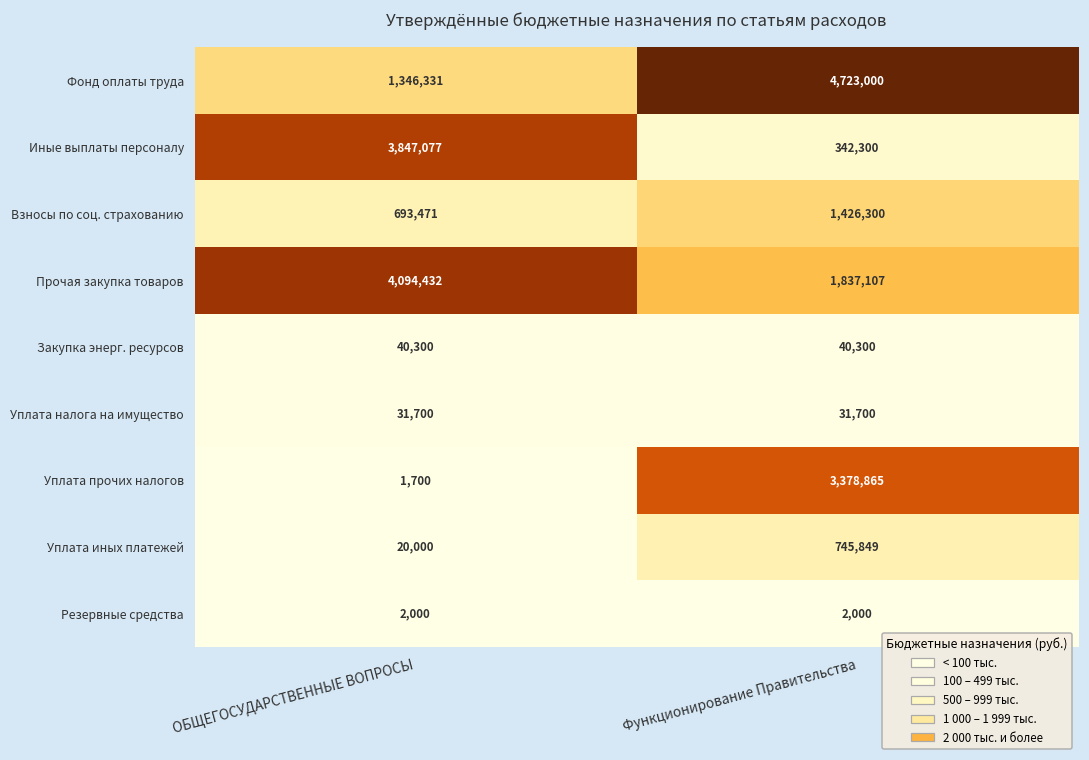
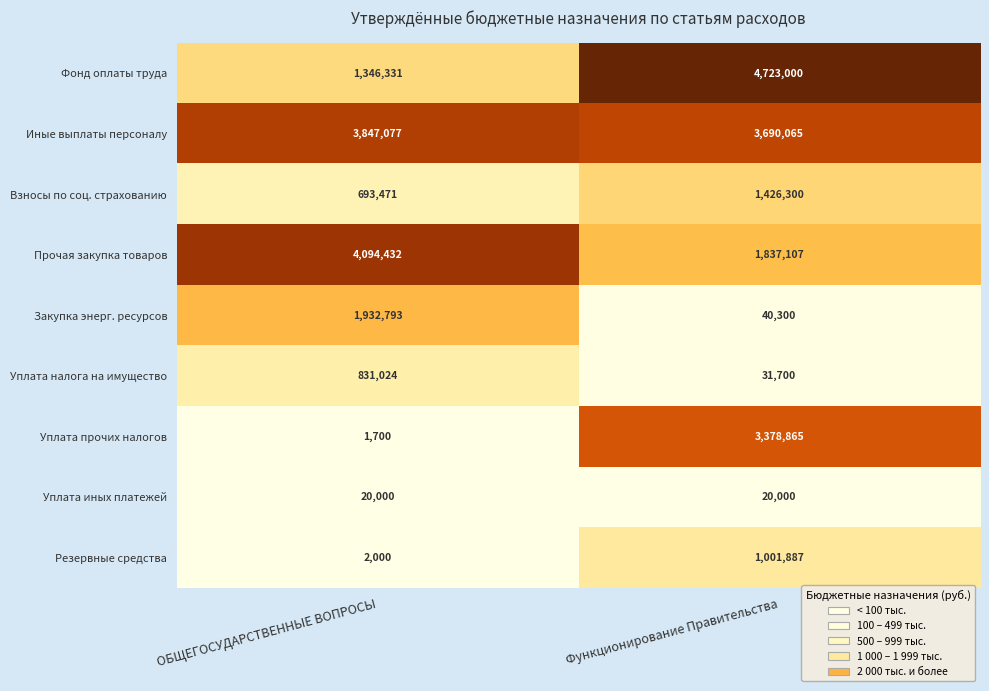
Иные выплаты персоналу, Функционирование Правительства: 342,300 -> 3,690,065
Закупка энерг. ресурсов, ОБЩЕГОСУДАРСТВЕННЫЕ ВОПРОСЫ: 40,300 -> 1,932,793
Уплата налога на имущество, ОБЩЕГОСУДАРСТВЕННЫЕ ВОПРОСЫ: 31,700 -> 831,024
Уплата иных платежей, Функционирование Правительства: 745,849 -> 20,000
Резервные средства, Функционирование Правительства: 2,000 -> 1,001,887
